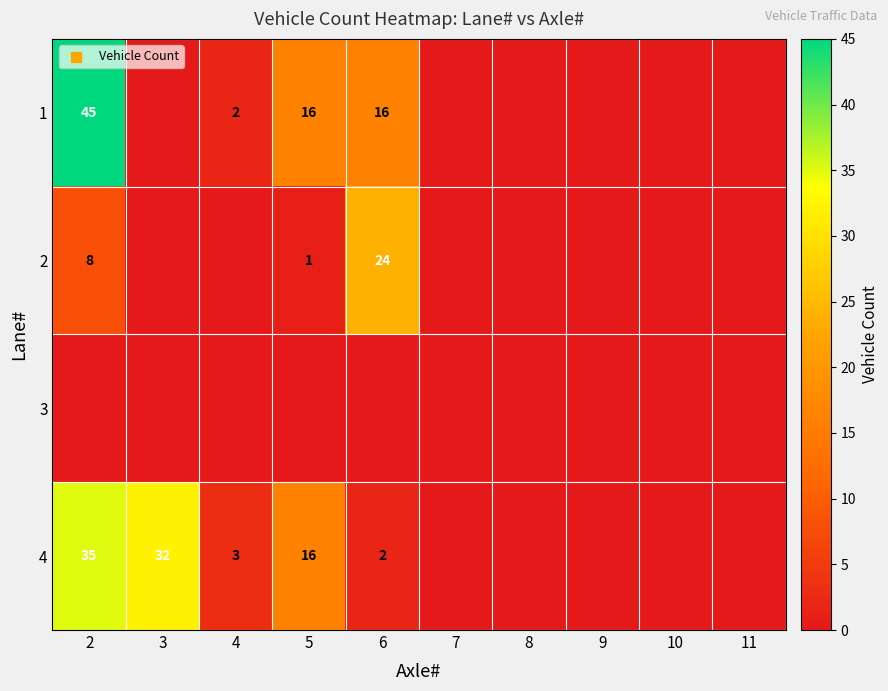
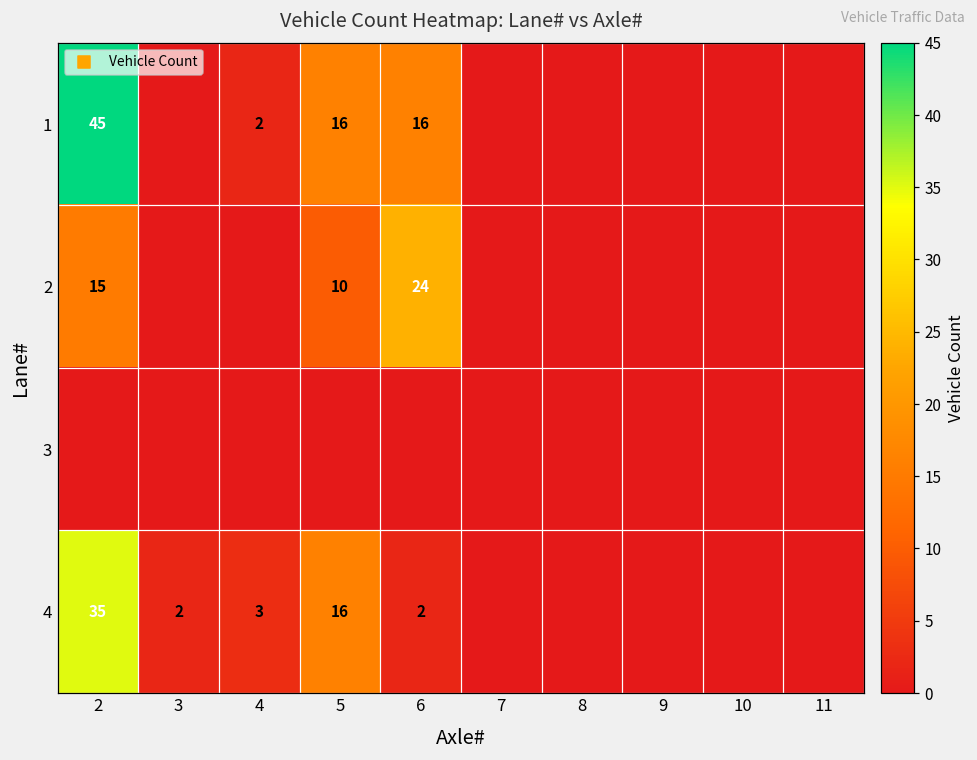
2, 2: 8 -> 15
2, 5: 1 -> 10
4, 3: 32 -> 2
